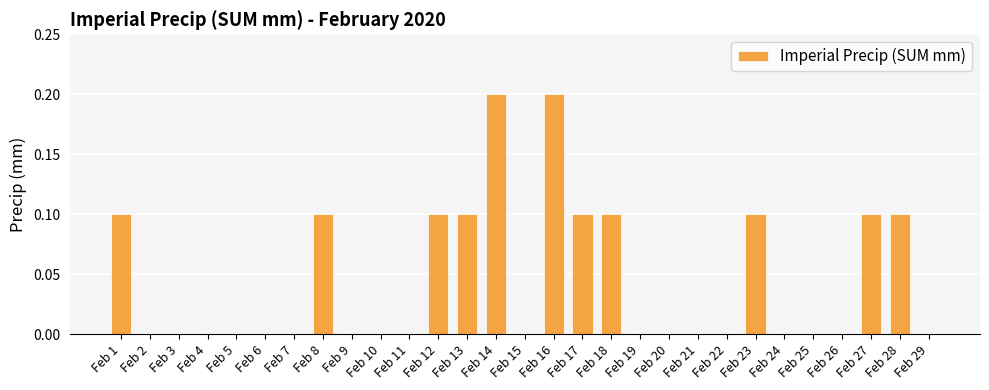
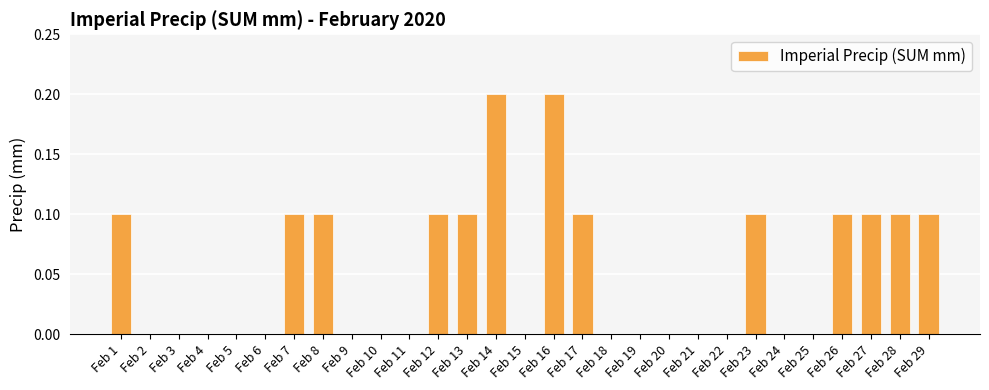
Feb 7: 0.0 -> 0.1
Feb 18: 0.1 -> 0.0
Feb 26: 0.0 -> 0.1
Feb 29: 0.0 -> 0.1
